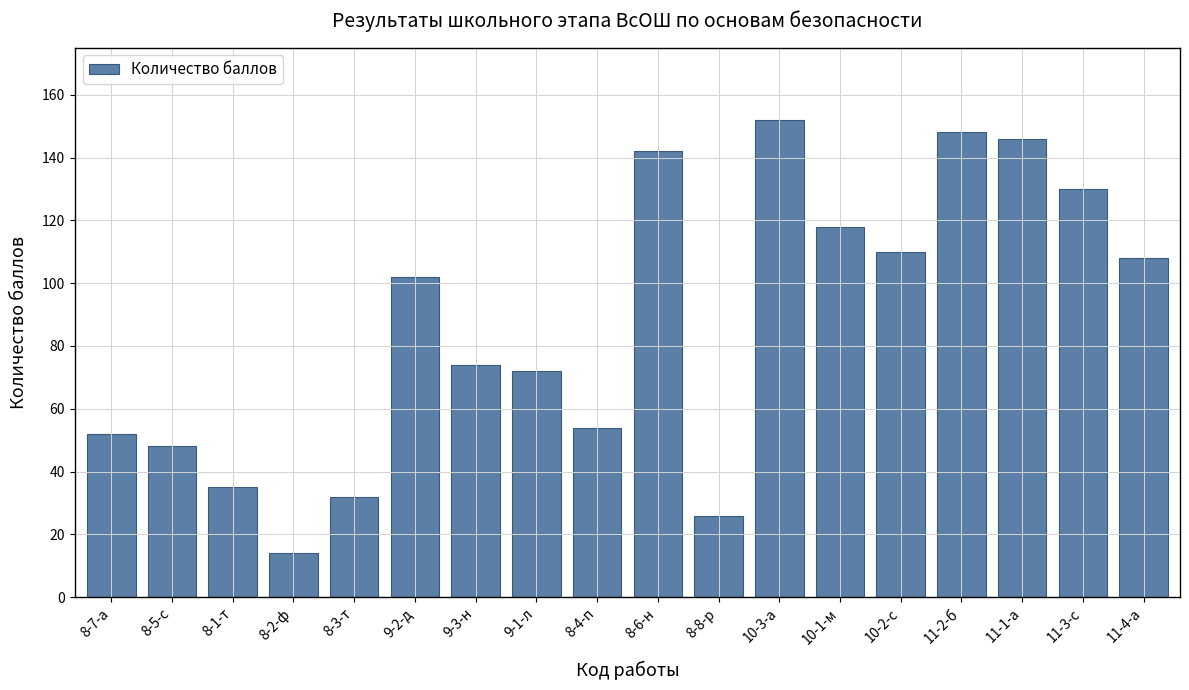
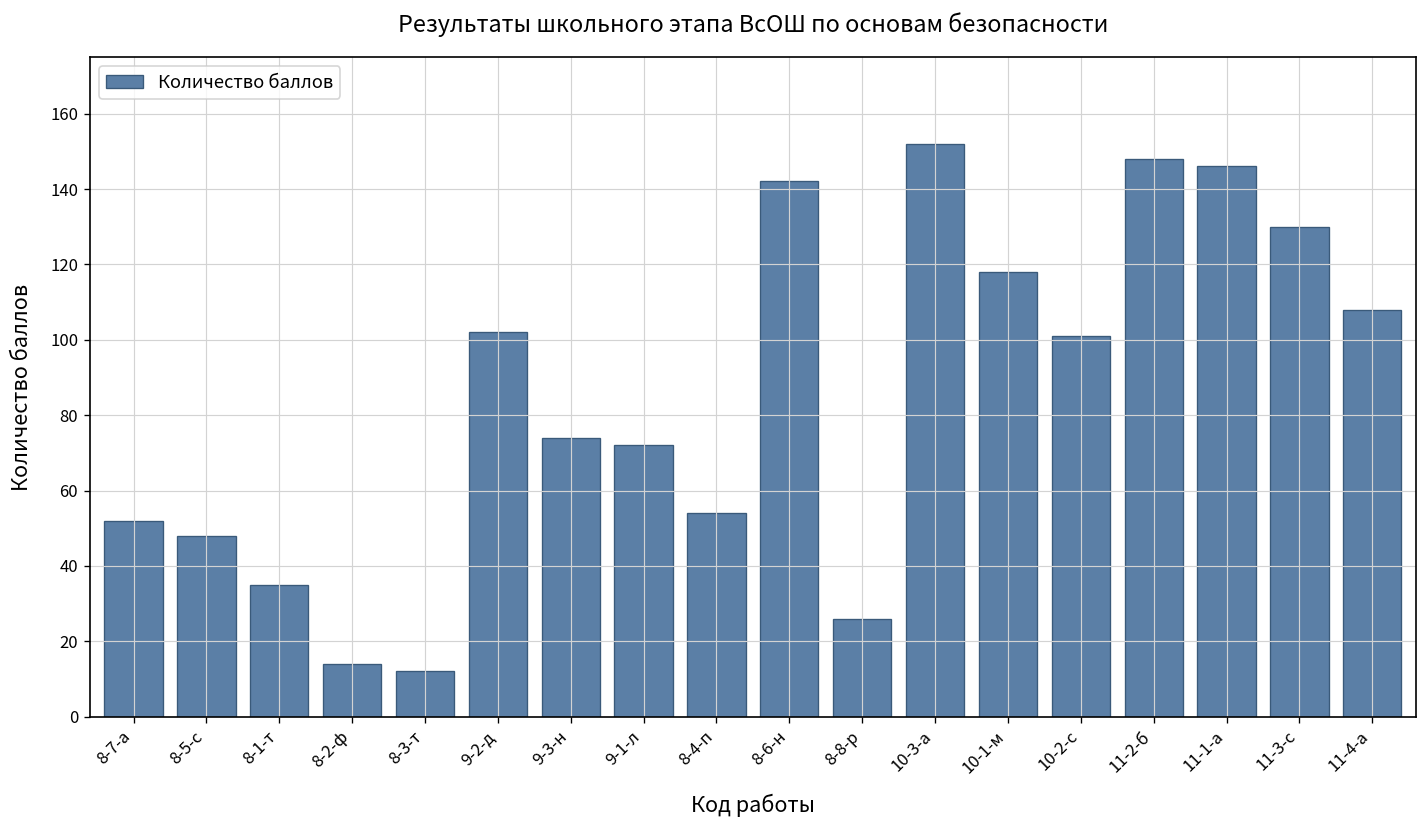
8-3-т: 32 -> 12
10-2-с: 110 -> 101
